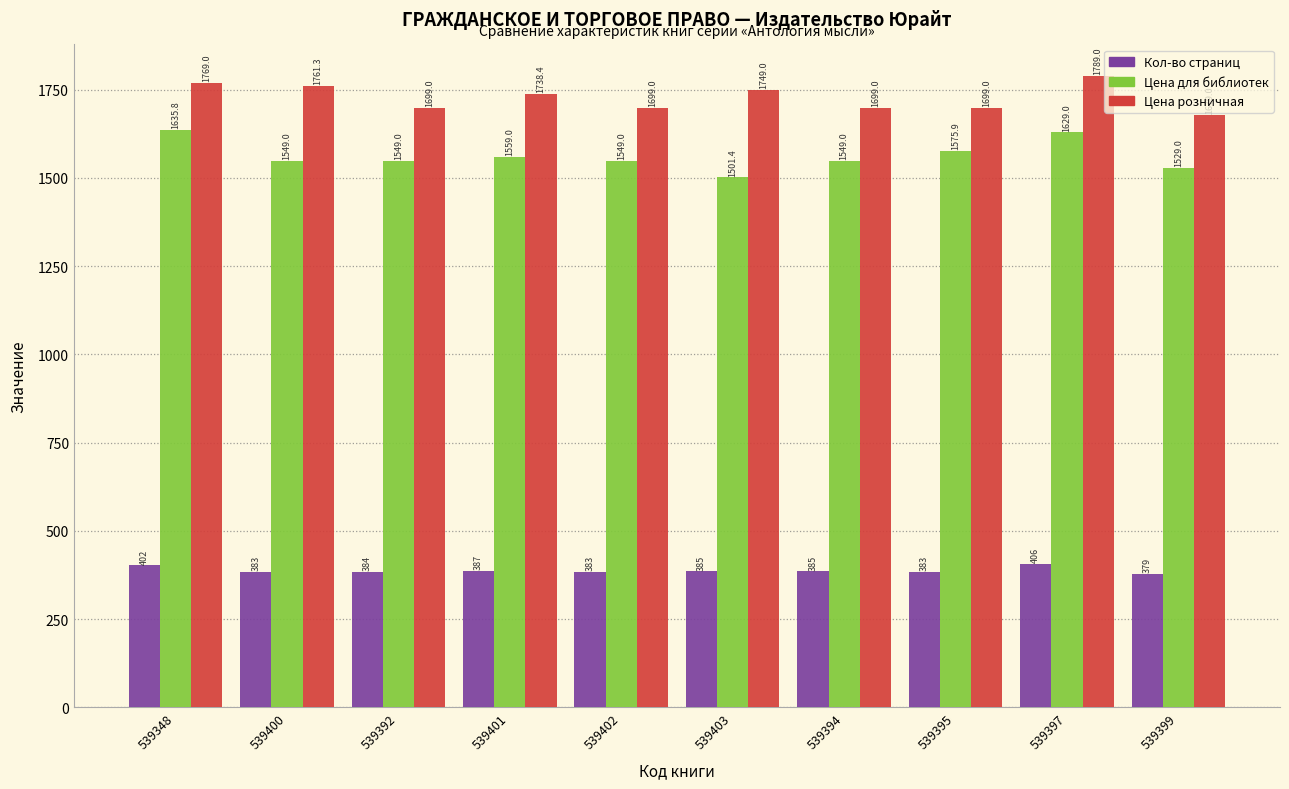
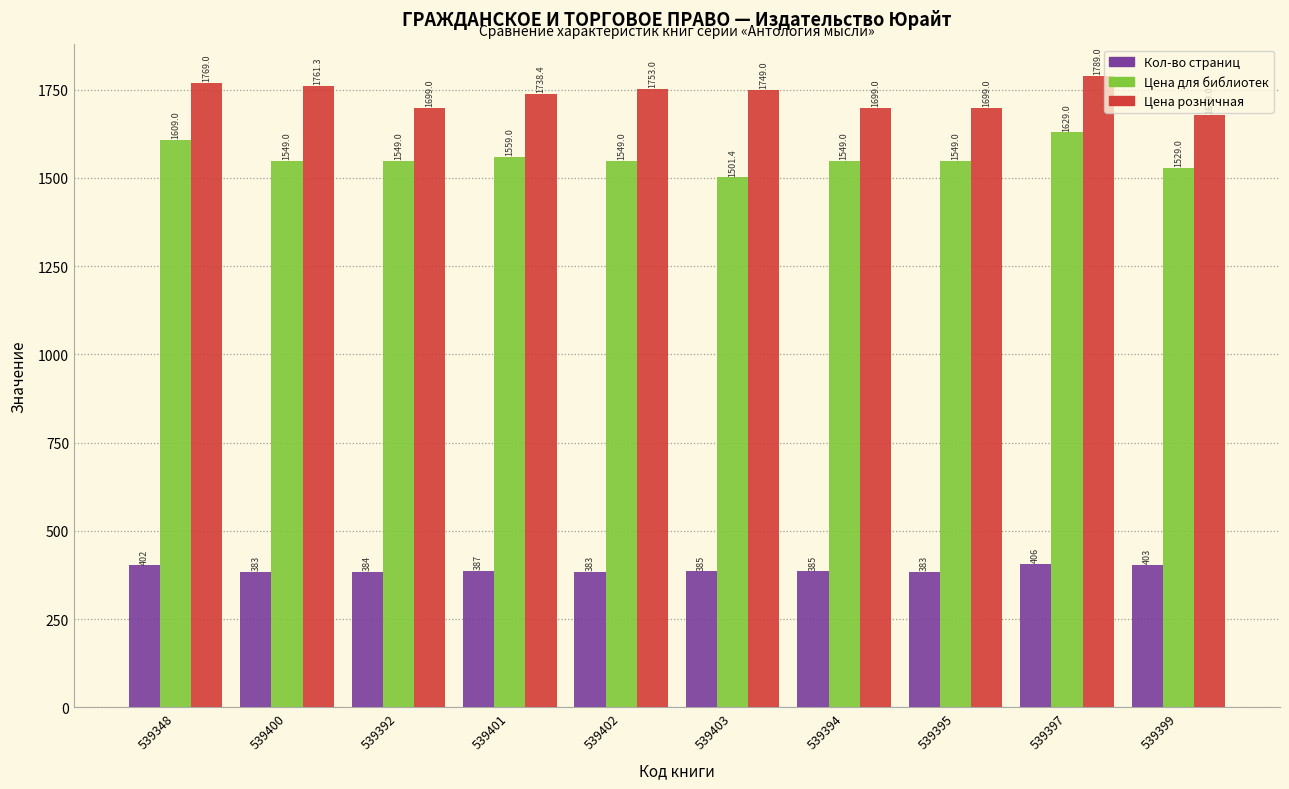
Цена для библиотек, 539348: 1635.8 -> 1609.0
Цена розничная, 539402: 1699.0 -> 1753.0
Цена для библиотек, 539395: 1575.9 -> 1549.0
Кол-во страниц, 539399: 379 -> 403
